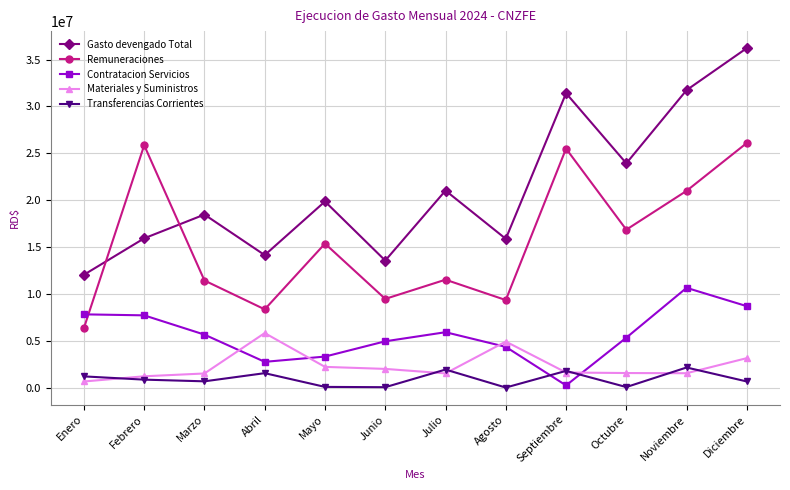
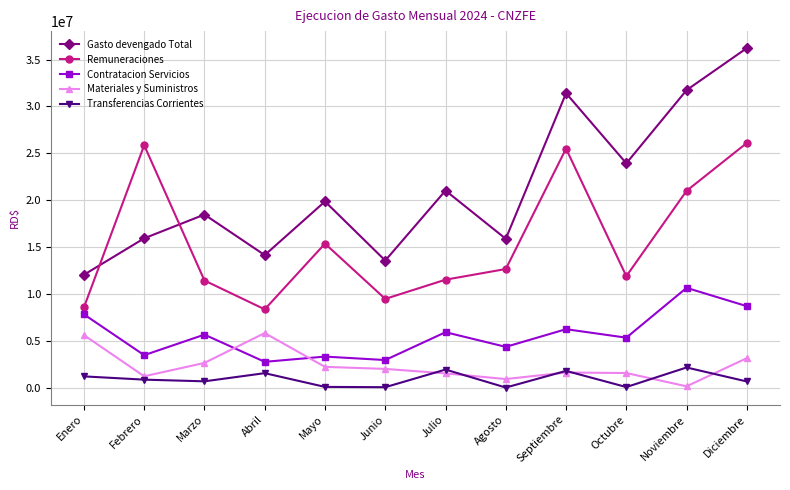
Remuneraciones, Enero: 6000000 -> 9000000
Materiales y Suministros, Enero: 1000000 -> 6000000
Contratacion Servicios, Febrero: 8000000 -> 3000000
Materiales y Suministros, Marzo: 2000000 -> 3000000
Contratacion Servicios, Junio: 5000000 -> 3000000
Remuneraciones, Agosto: 9000000 -> 13000000
Materiales y Suministros, Agosto: 5000000 -> 1000000
Contratacion Servicios, Septiembre: 0 -> 6000000
Remuneraciones, Octubre: 17000000 -> 12000000
Materiales y Suministros, Noviembre: 2000000 -> 0
